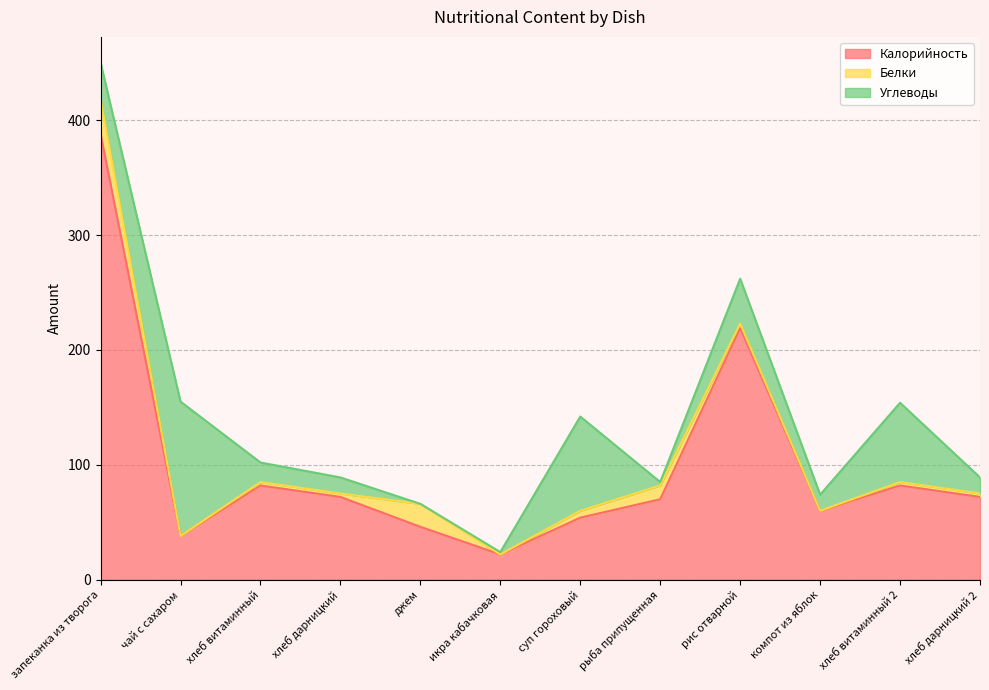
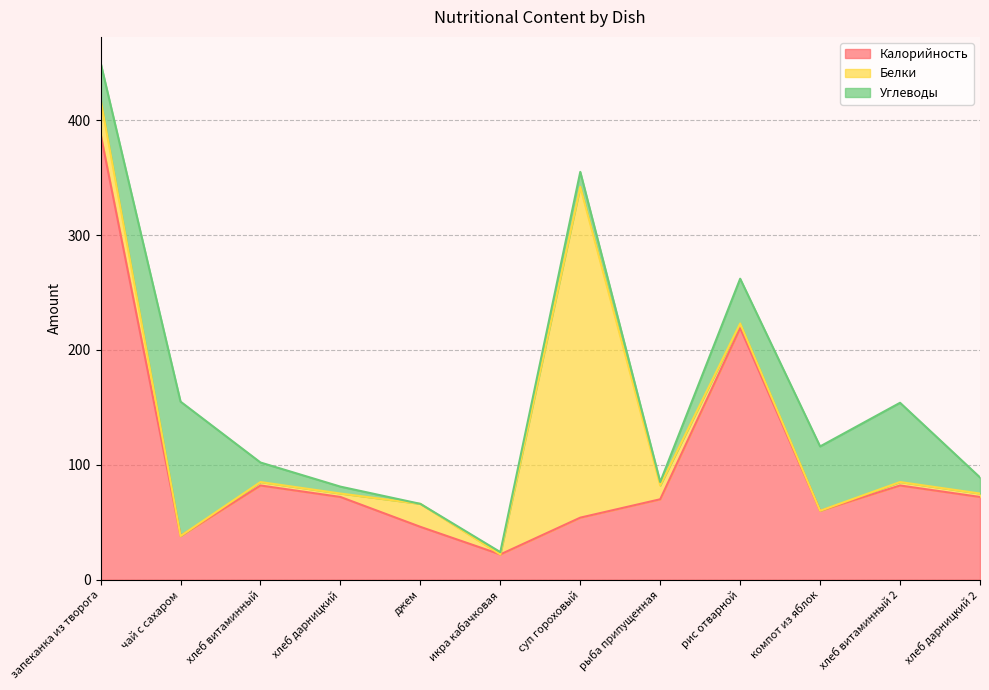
Углеводы, хлеб дарницкий: 14 -> 6
Белки, суп гороховый: 6 -> 288
Углеводы, суп гороховый: 82 -> 13
Углеводы, компот из яблок: 14 -> 56
